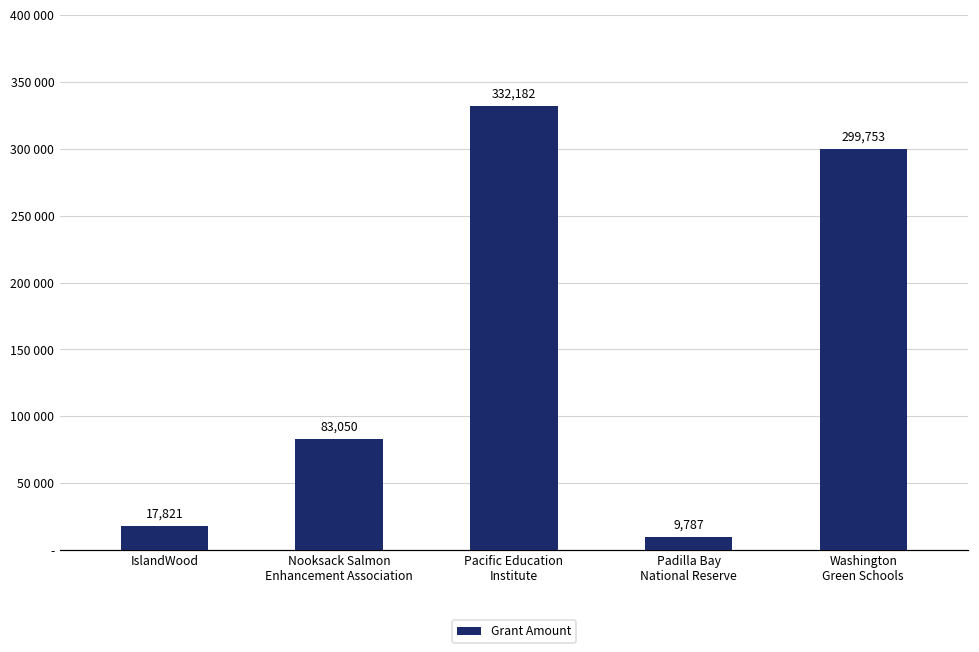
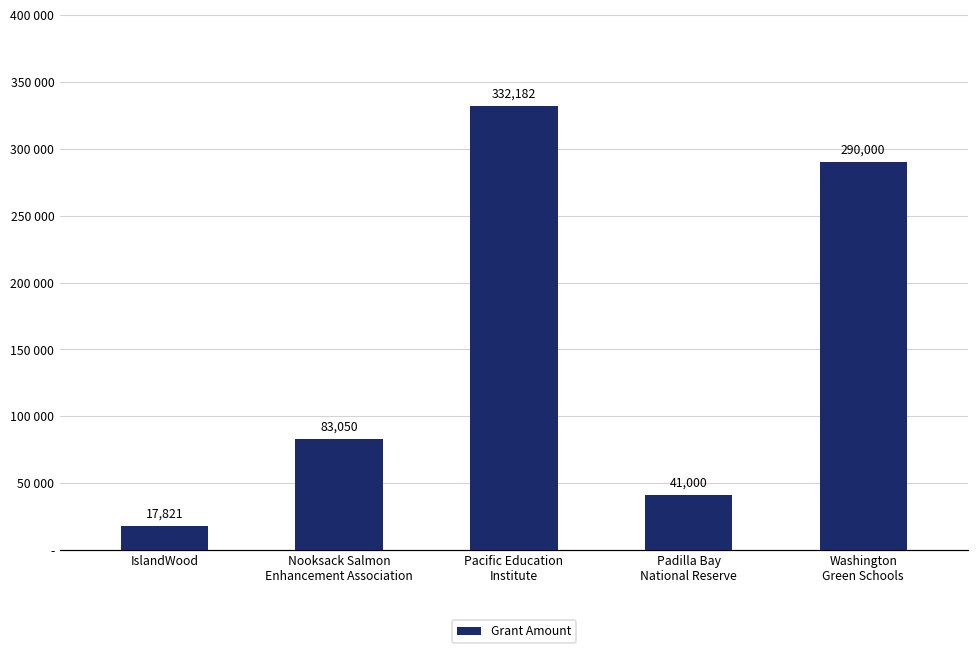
Padilla Bay National Reserve: 9,787 -> 41,000
Washington Green Schools: 299,753 -> 290,000
